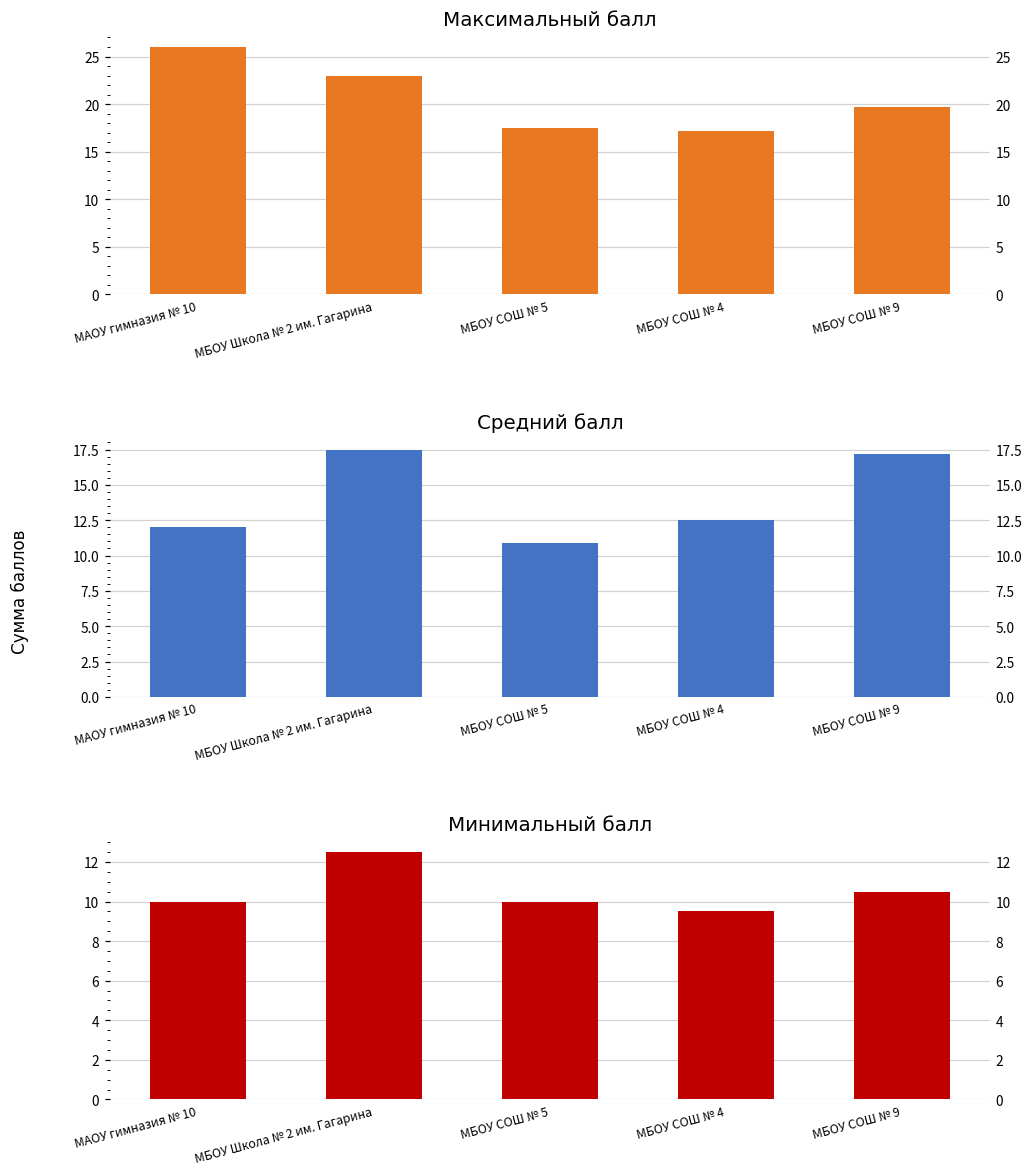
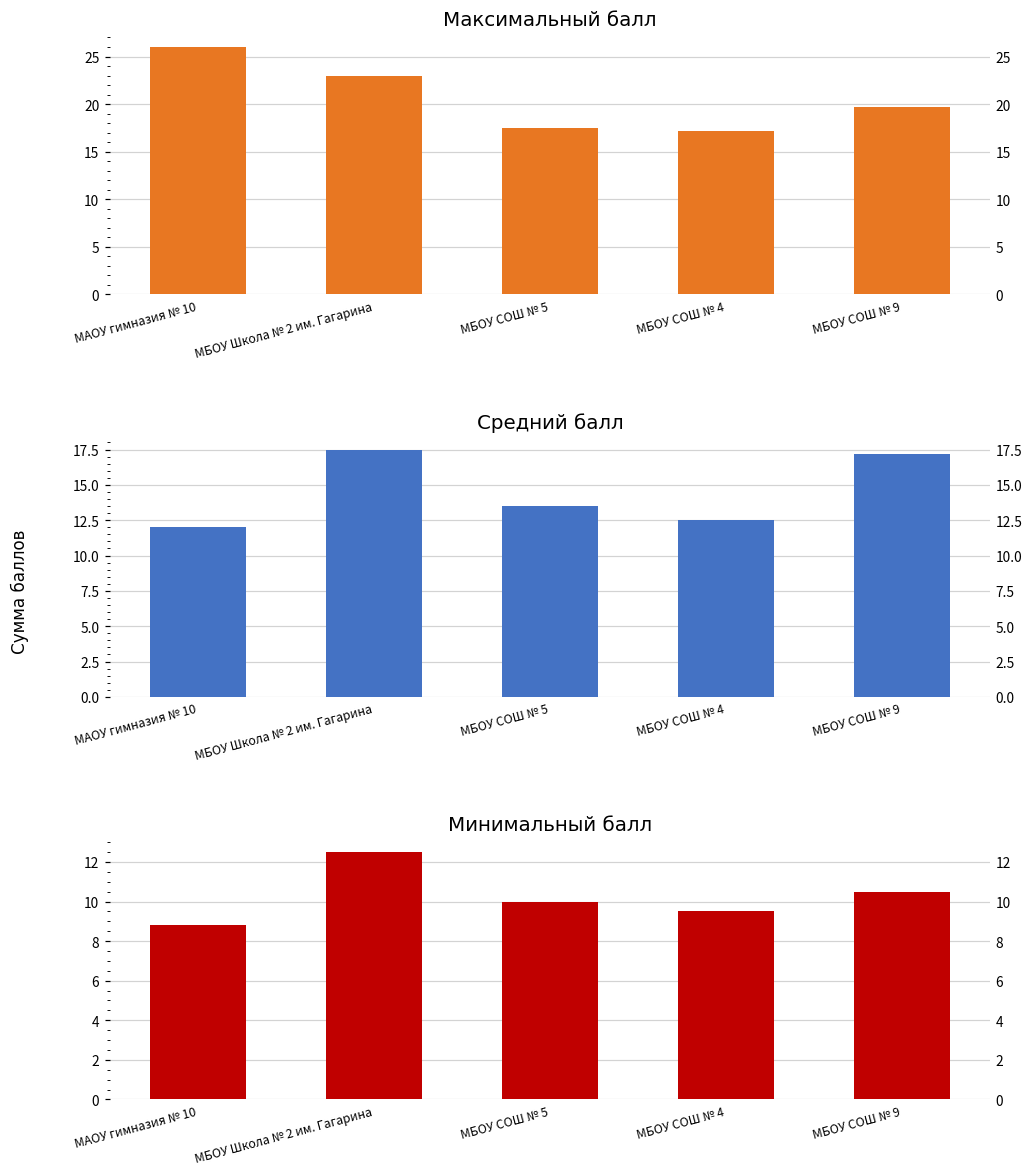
Средний балл, МБОУ СОШ № 5: 10.9 -> 13.5
Минимальный балл, МАОУ гимназия № 10: 10.0 -> 8.8
